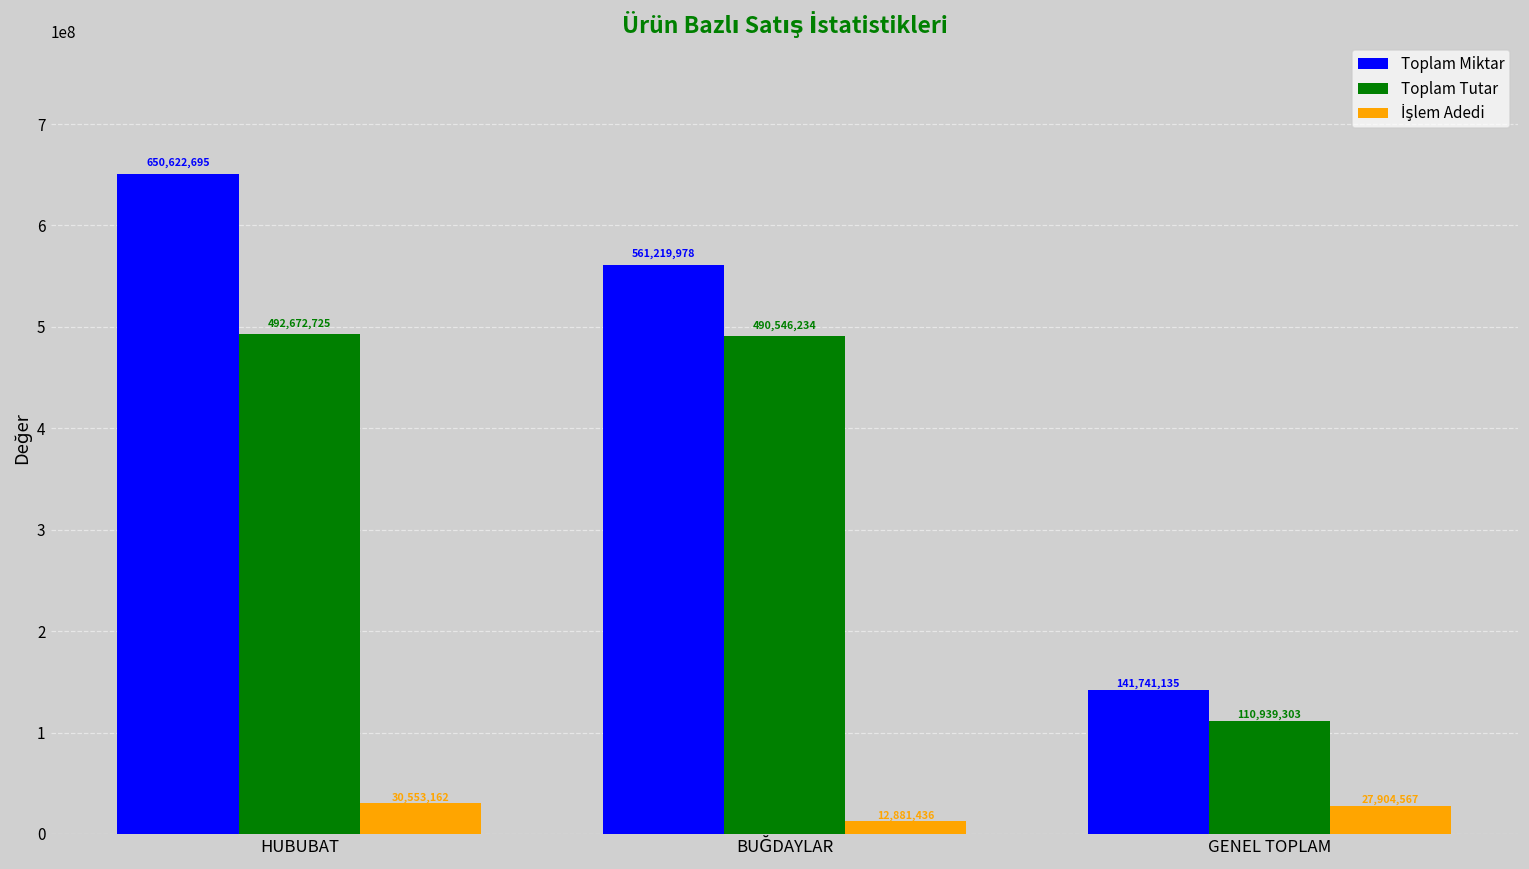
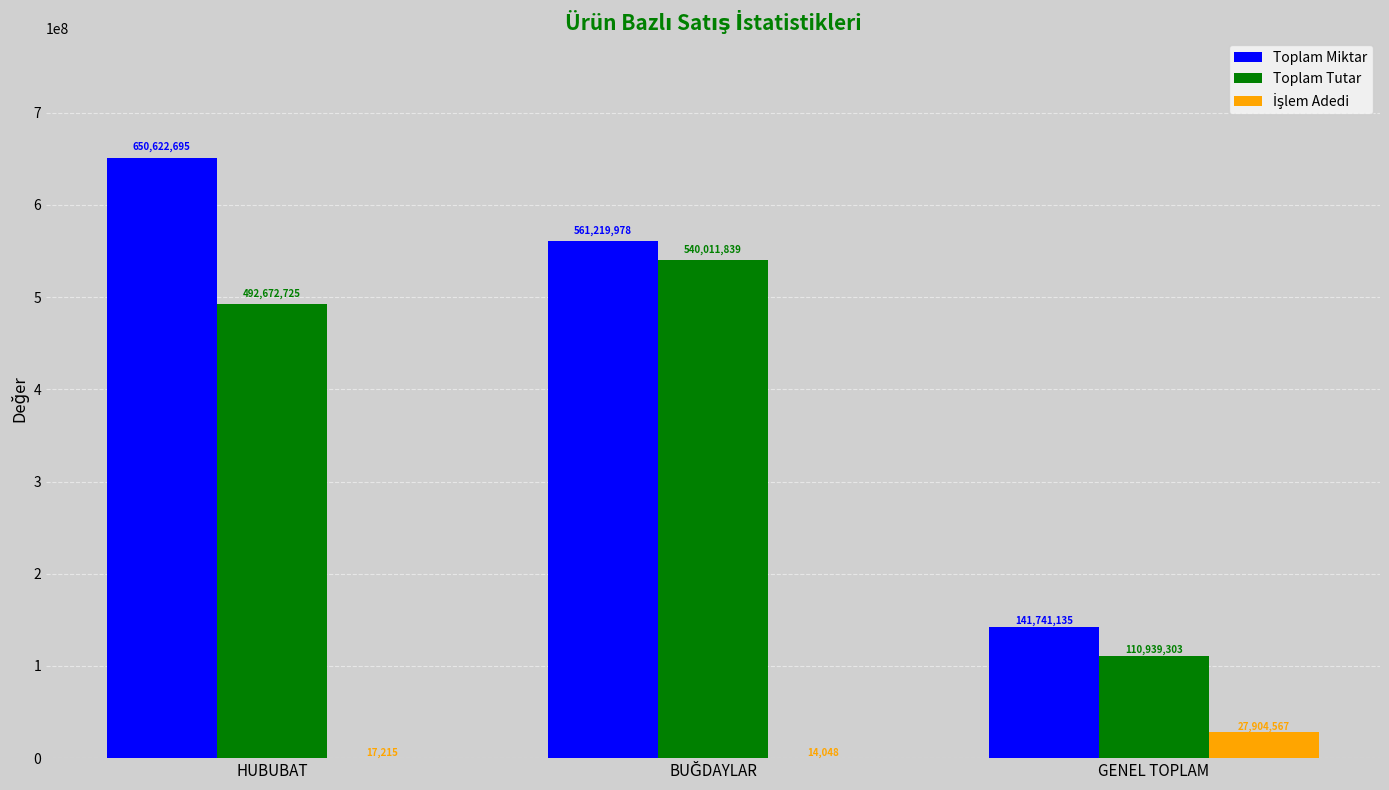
İşlem Adedi, HUBUBAT: 30,553,162 -> 17,215
Toplam Tutar, BUĞDAYLAR: 490,546,234 -> 540,011,839
İşlem Adedi, BUĞDAYLAR: 12,881,436 -> 14,048
